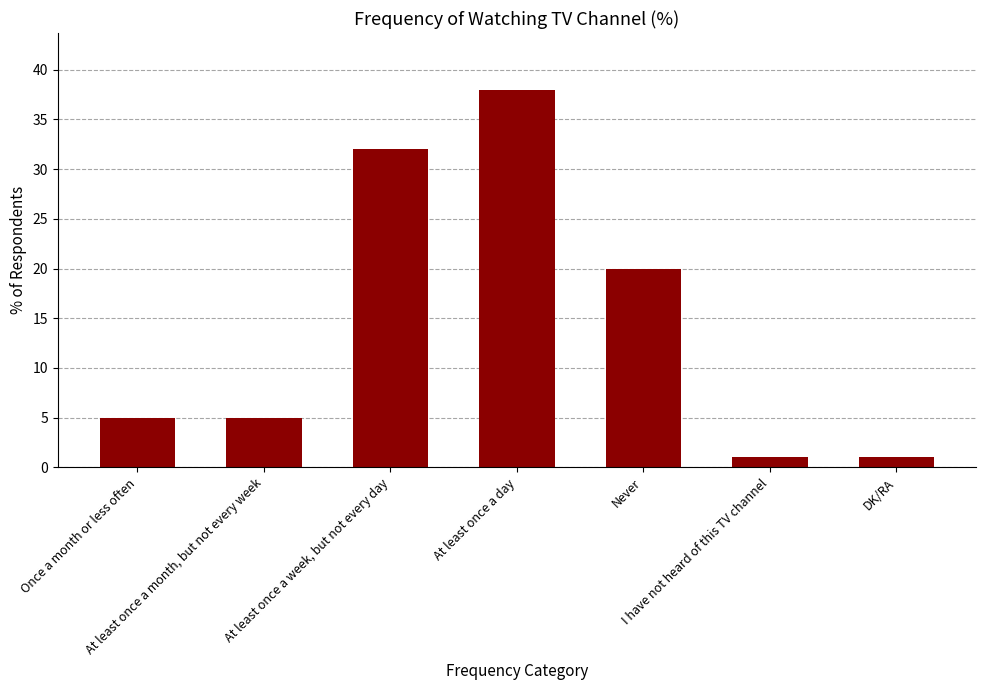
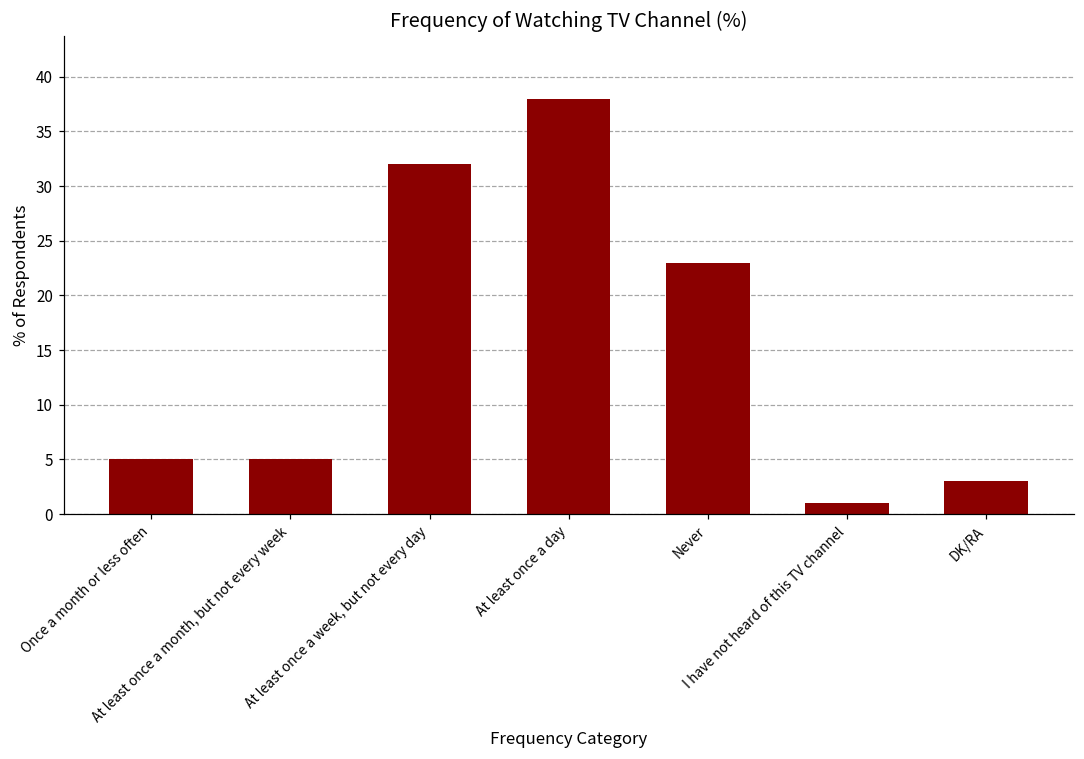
Never: 20 -> 23
DK/RA: 1 -> 3
